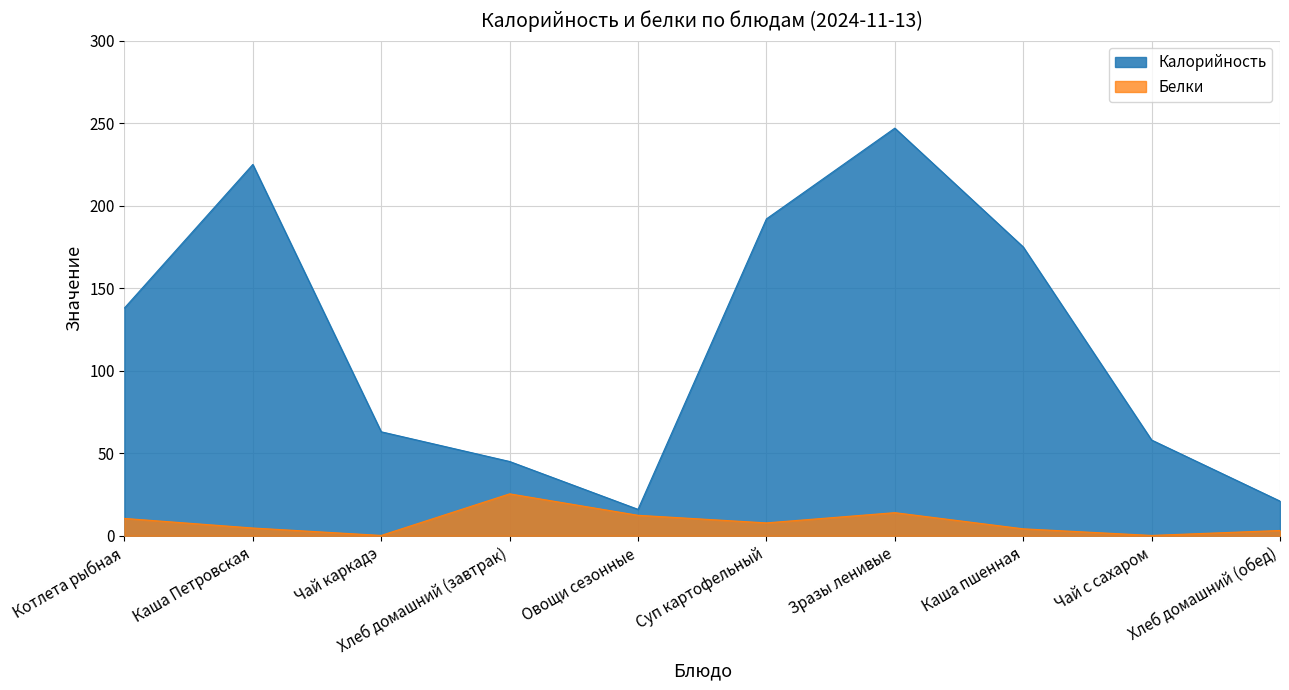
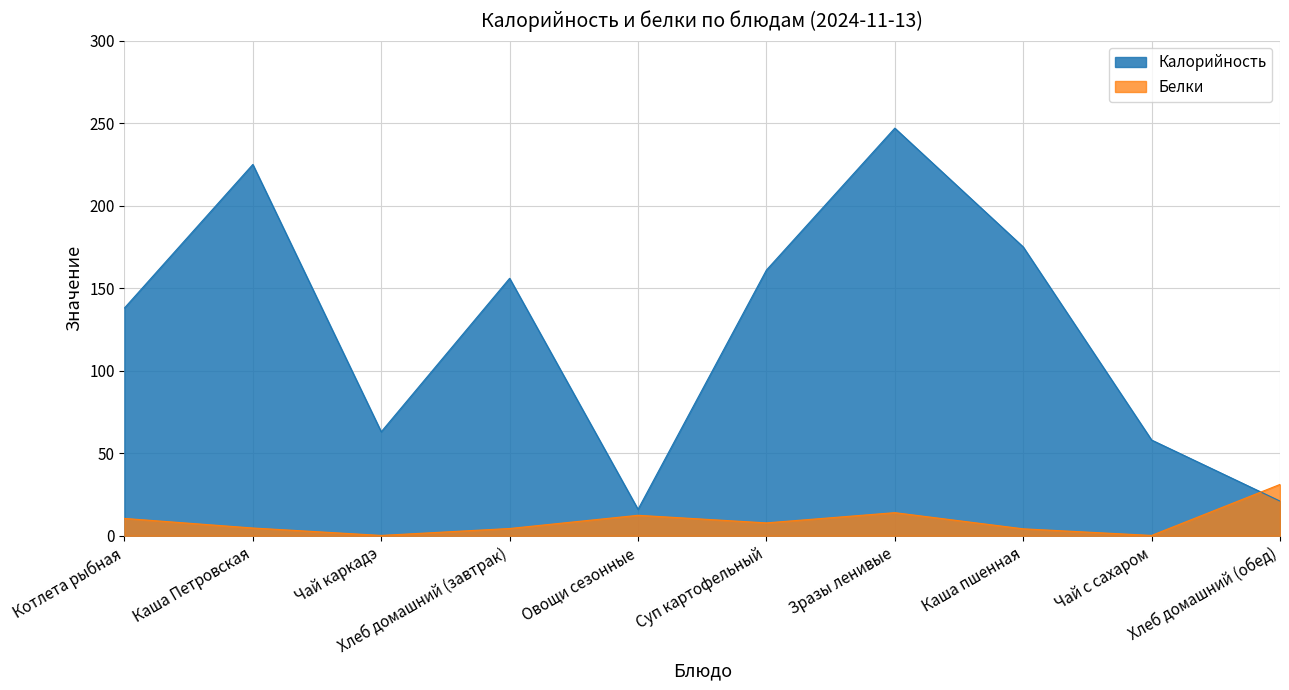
Калорийность, Хлеб домашний (завтрак): 45 -> 156
Белки, Хлеб домашний (завтрак): 25 -> 4
Калорийность, Суп картофельный: 192 -> 161
Белки, Хлеб домашний (обед): 3 -> 31
